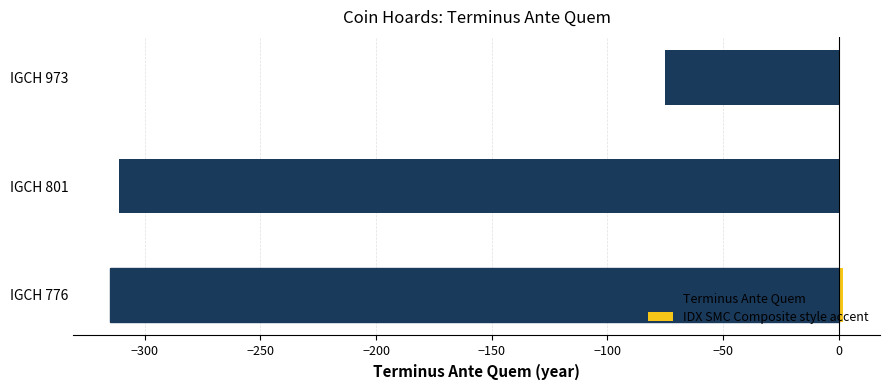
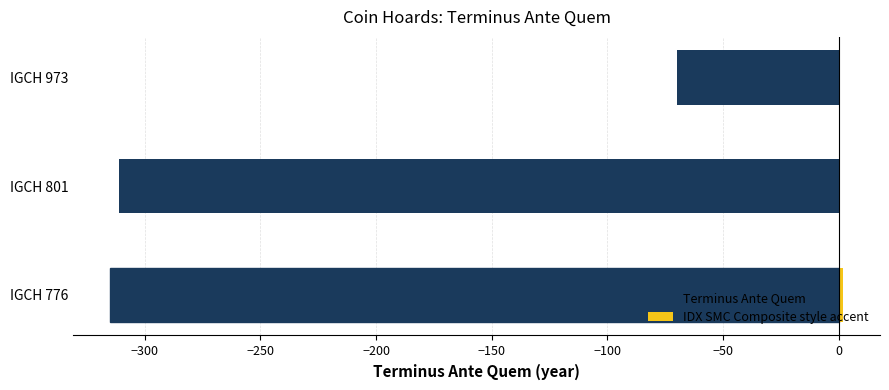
Terminus Ante Quem, IGCH 973: -75 -> -70
